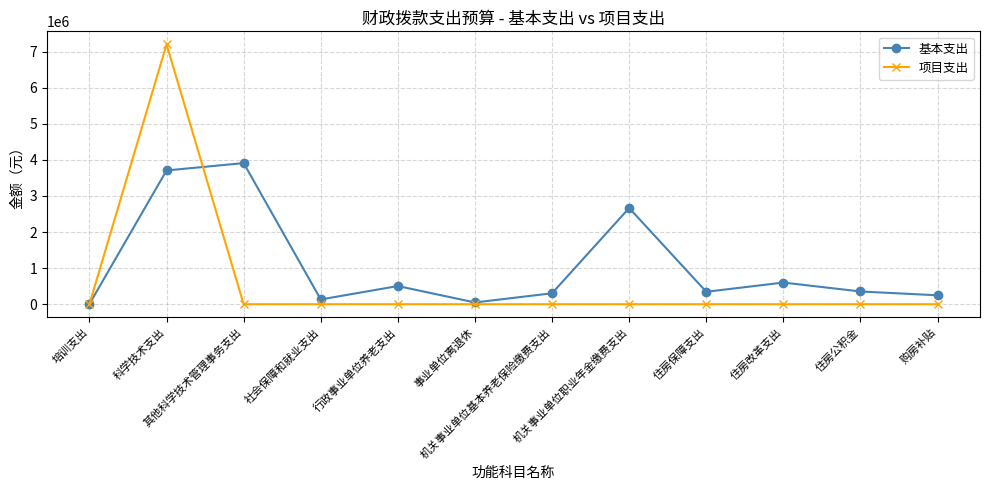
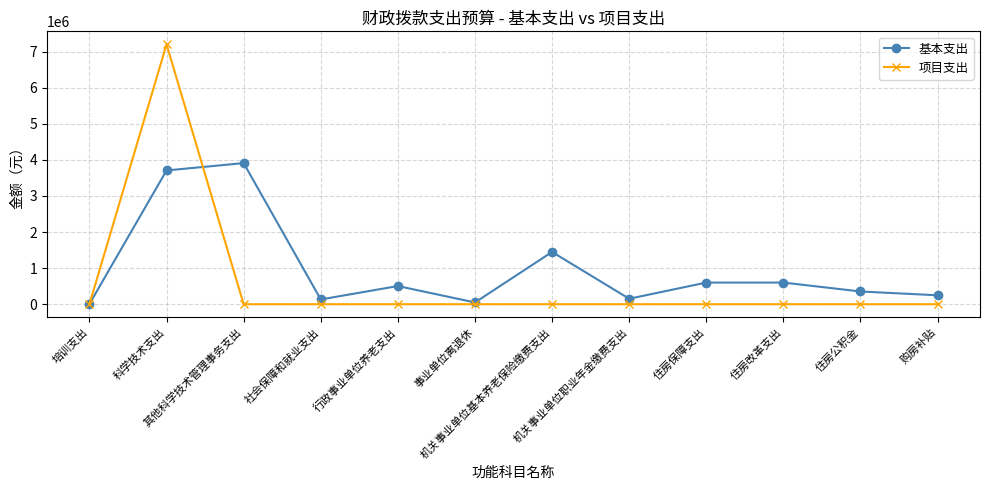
基本支出, 机关事业单位基本养老保险缴费支出: 300000 -> 1400000
基本支出, 机关事业单位职业年金缴费支出: 2700000 -> 200000
基本支出, 住房保障支出: 300000 -> 600000
